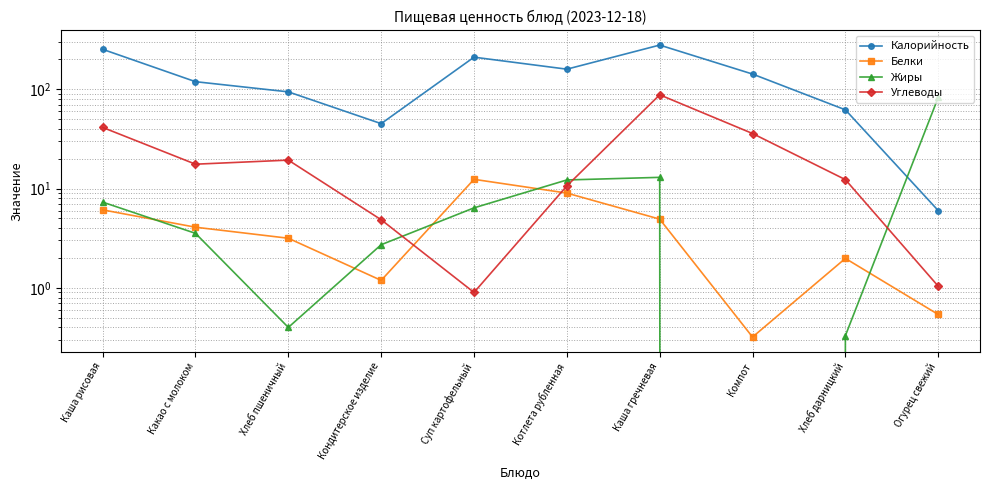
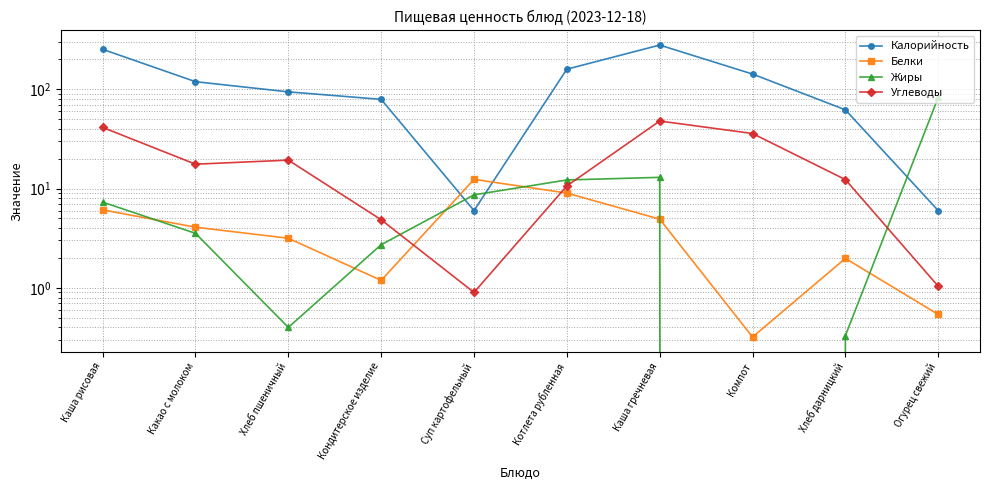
Калорийность, Кондитерское изделие: 50 -> 80
Калорийность, Суп картофельный: 210 -> 6
Жиры, Суп картофельный: 6 -> 9
Углеводы, Каша гречневая: 90 -> 50
